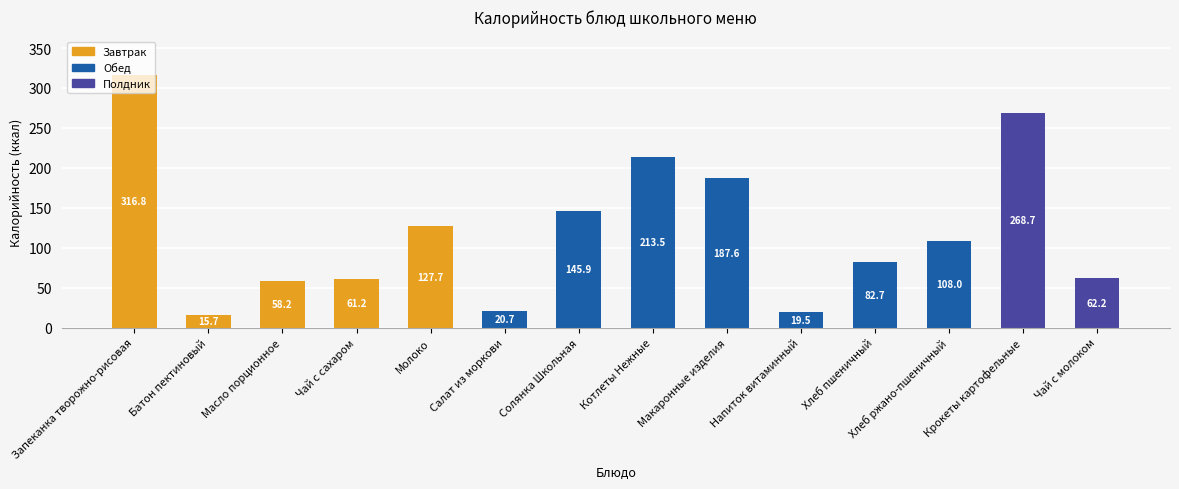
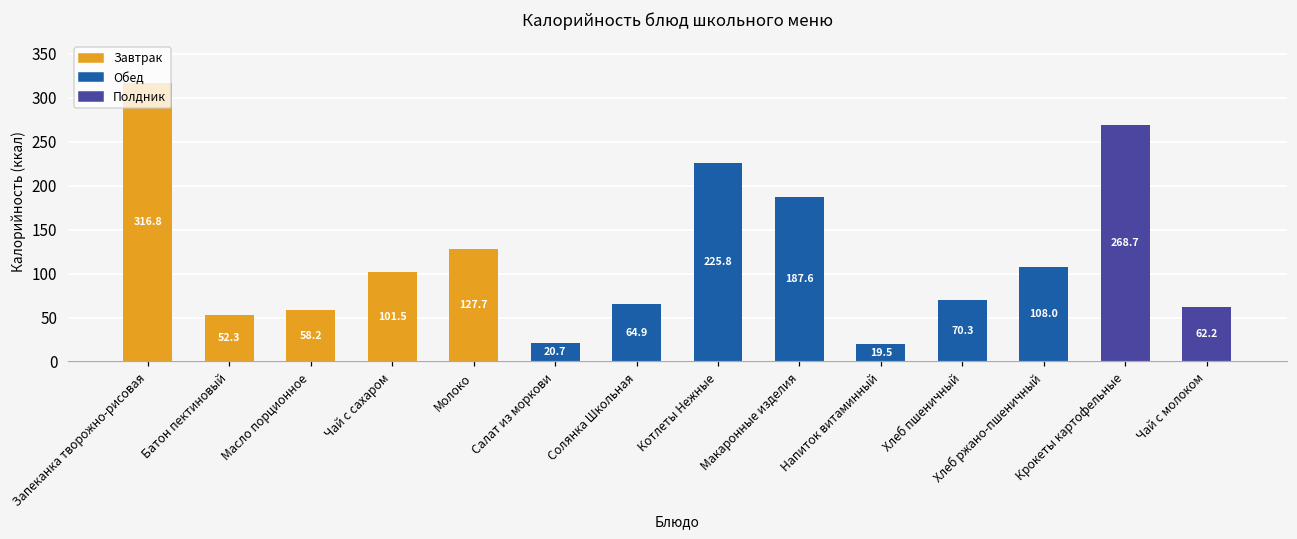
Батон пектиновый: 15.7 -> 52.3
Чай с сахаром: 61.2 -> 101.5
Солянка Школьная: 145.9 -> 64.9
Котлеты Нежные: 213.5 -> 225.8
Хлеб пшеничный: 82.7 -> 70.3
